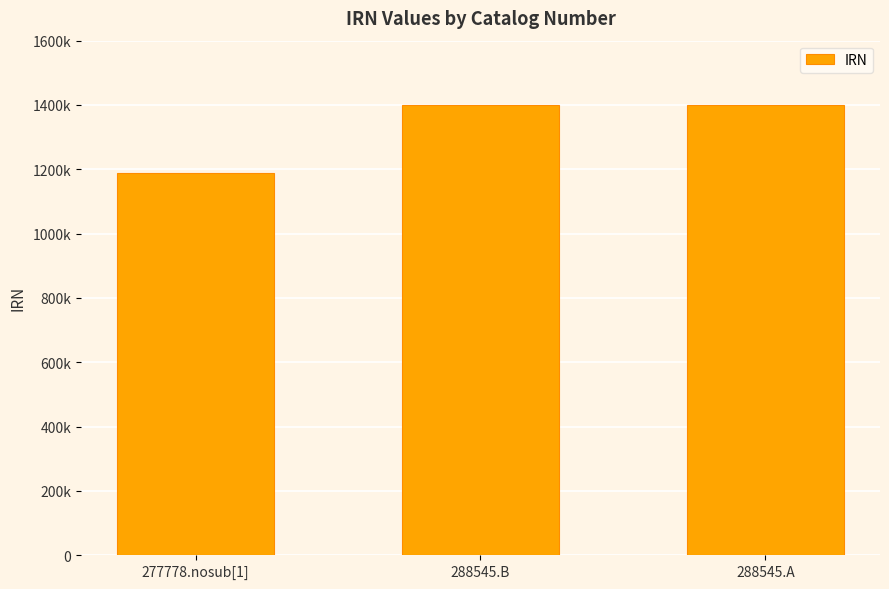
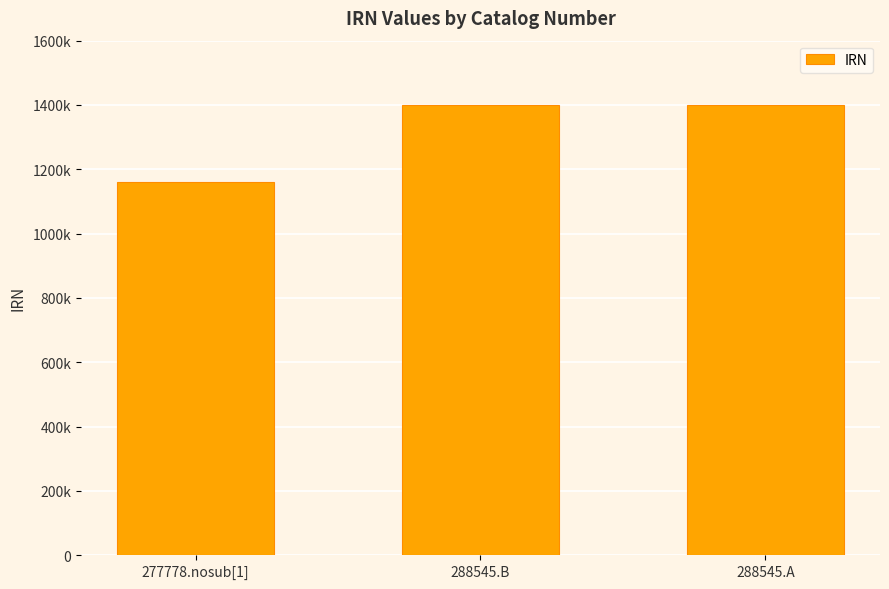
277778.nosub[1]: 1190000 -> 1160000
